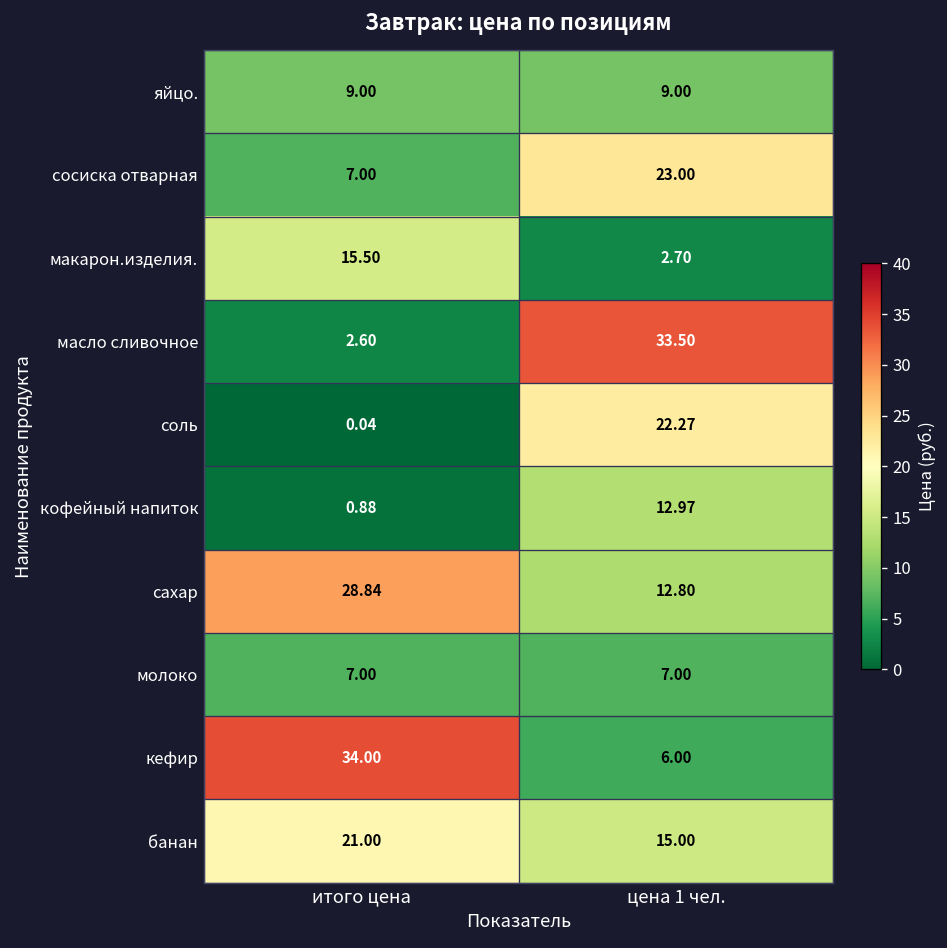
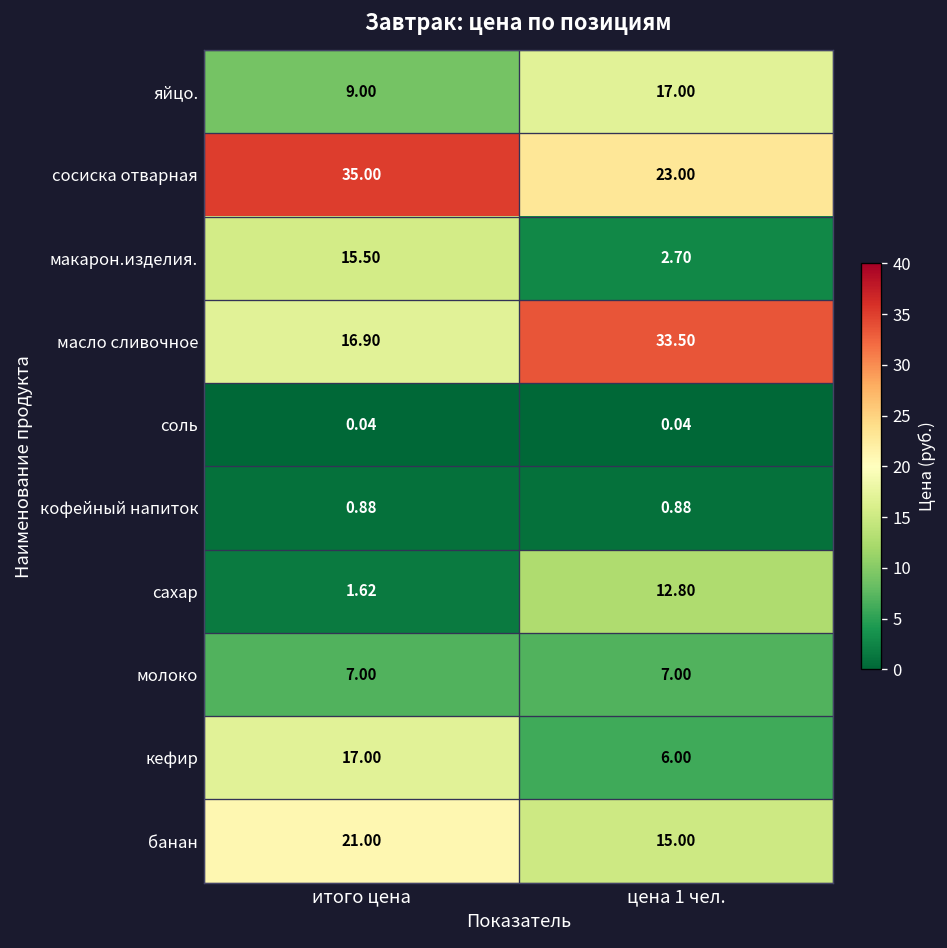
яйцо., цена 1 чел.: 9.00 -> 17.00
сосиска отварная, итого цена: 7.00 -> 35.00
масло сливочное, итого цена: 2.60 -> 16.90
соль, цена 1 чел.: 22.27 -> 0.04
кофейный напиток, цена 1 чел.: 12.97 -> 0.88
сахар, итого цена: 28.84 -> 1.62
кефир, итого цена: 34.00 -> 17.00
